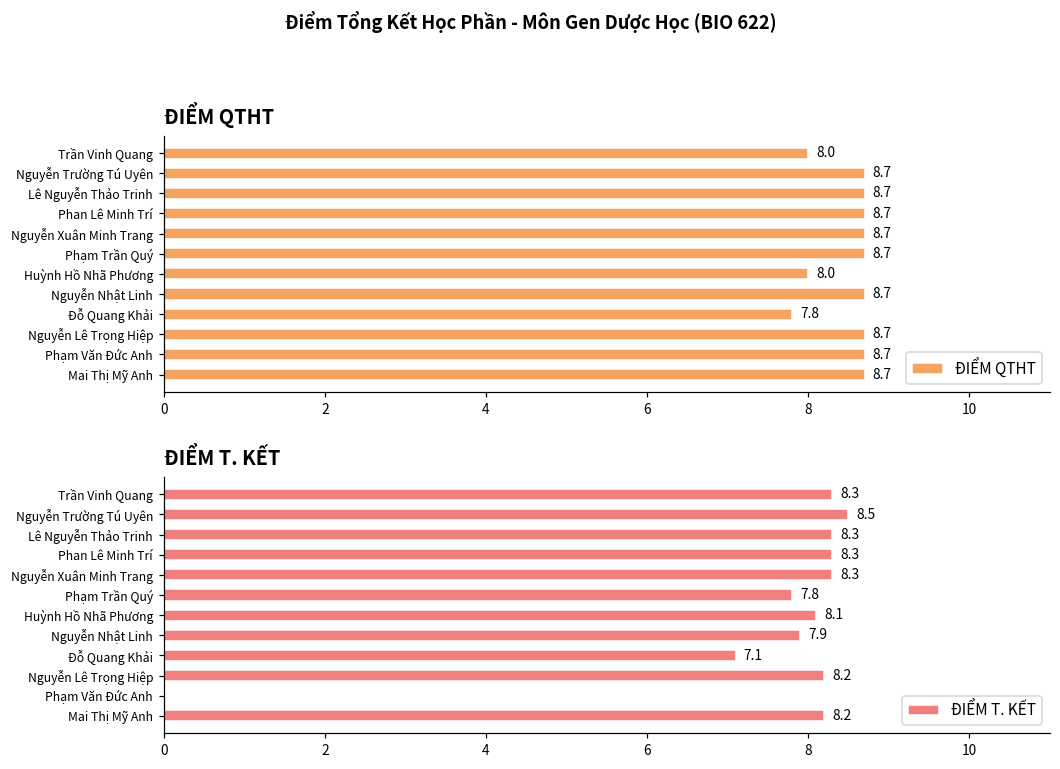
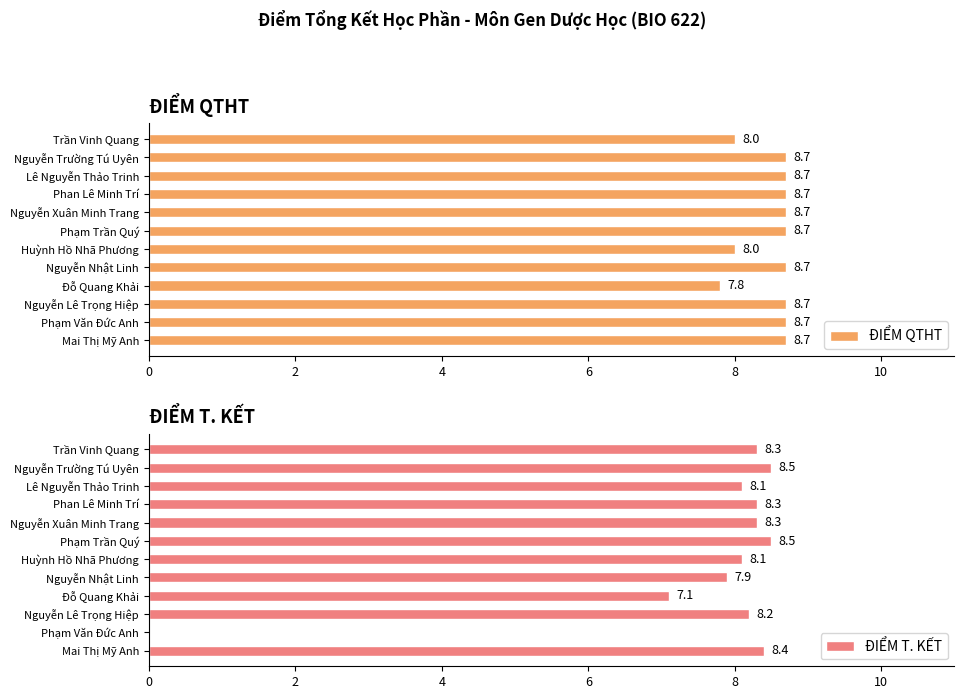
ĐIỂM T. KẾT, Lê Nguyễn Thảo Trinh: 8.3 -> 8.1
ĐIỂM T. KẾT, Phạm Trần Quý: 7.8 -> 8.5
ĐIỂM T. KẾT, Mai Thị Mỹ Anh: 8.2 -> 8.4
